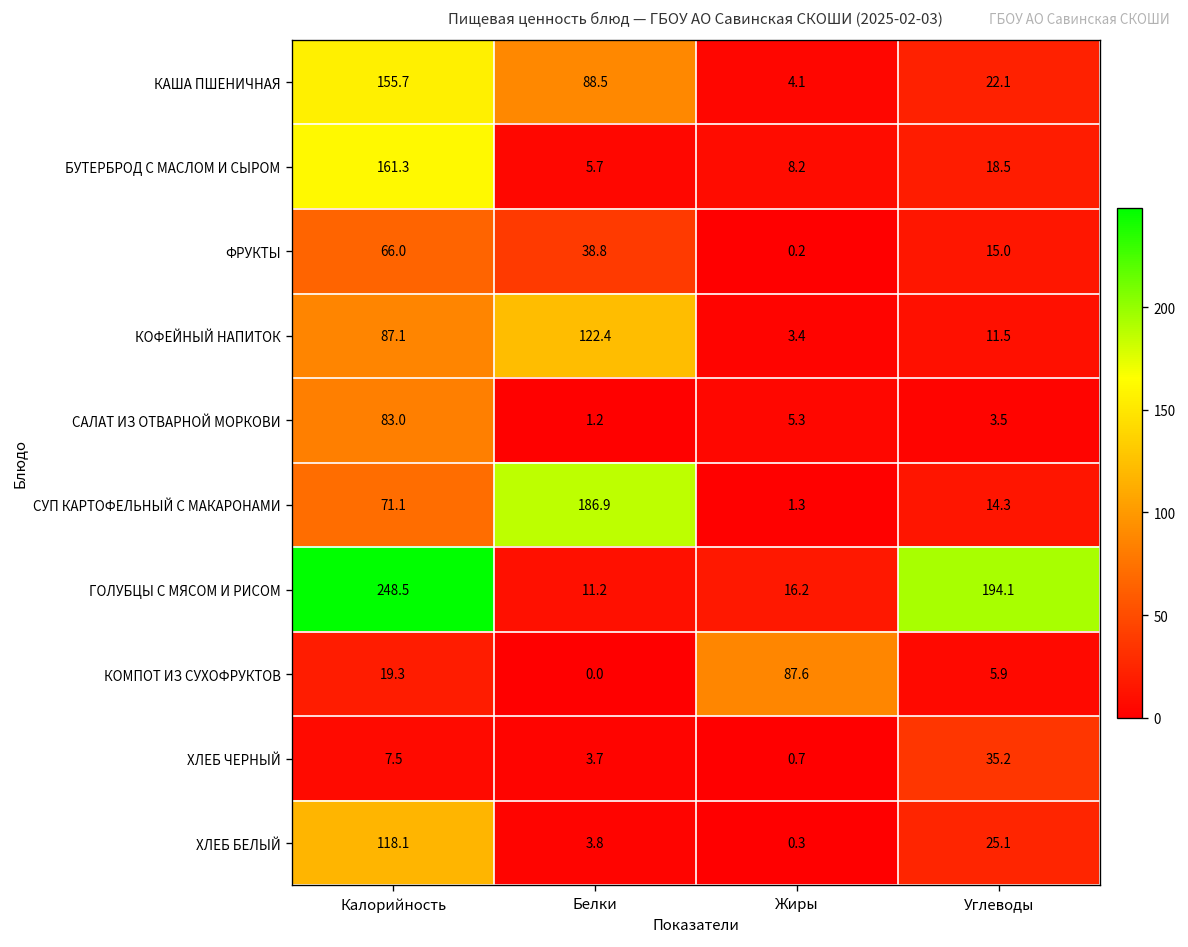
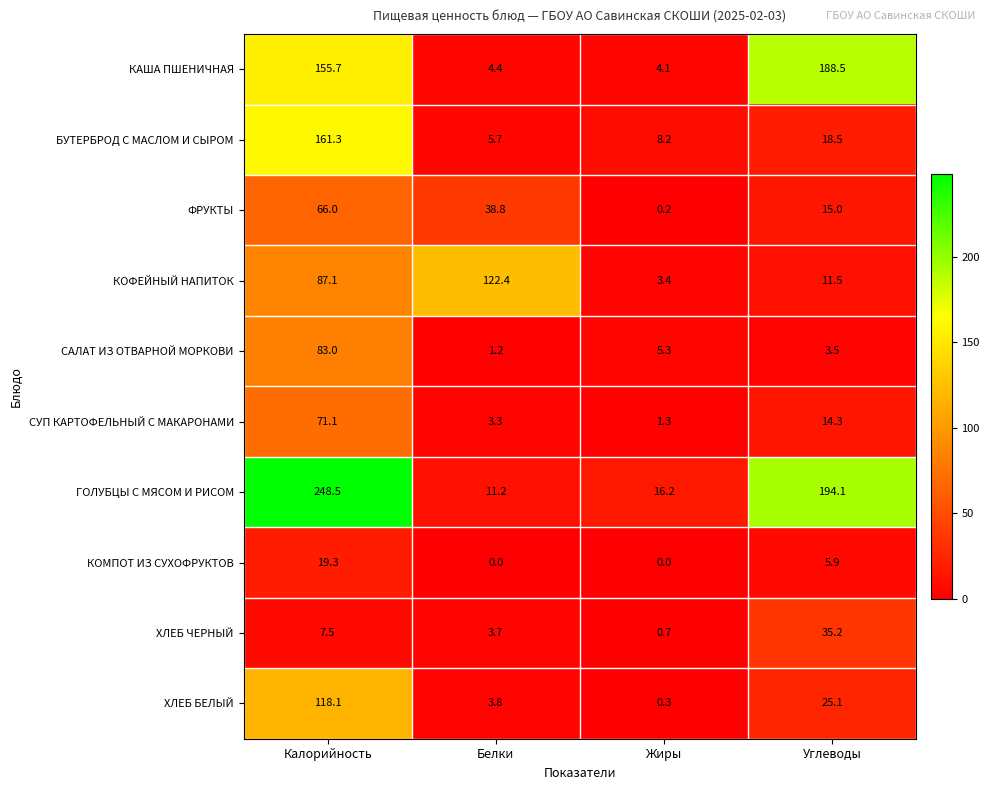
КАША ПШЕНИЧНАЯ, Белки: 88.5 -> 4.4
КАША ПШЕНИЧНАЯ, Углеводы: 22.1 -> 188.5
СУП КАРТОФЕЛЬНЫЙ С МАКАРОНАМИ, Белки: 186.9 -> 3.3
КОМПОТ ИЗ СУХОФРУКТОВ, Жиры: 87.6 -> 0.0
